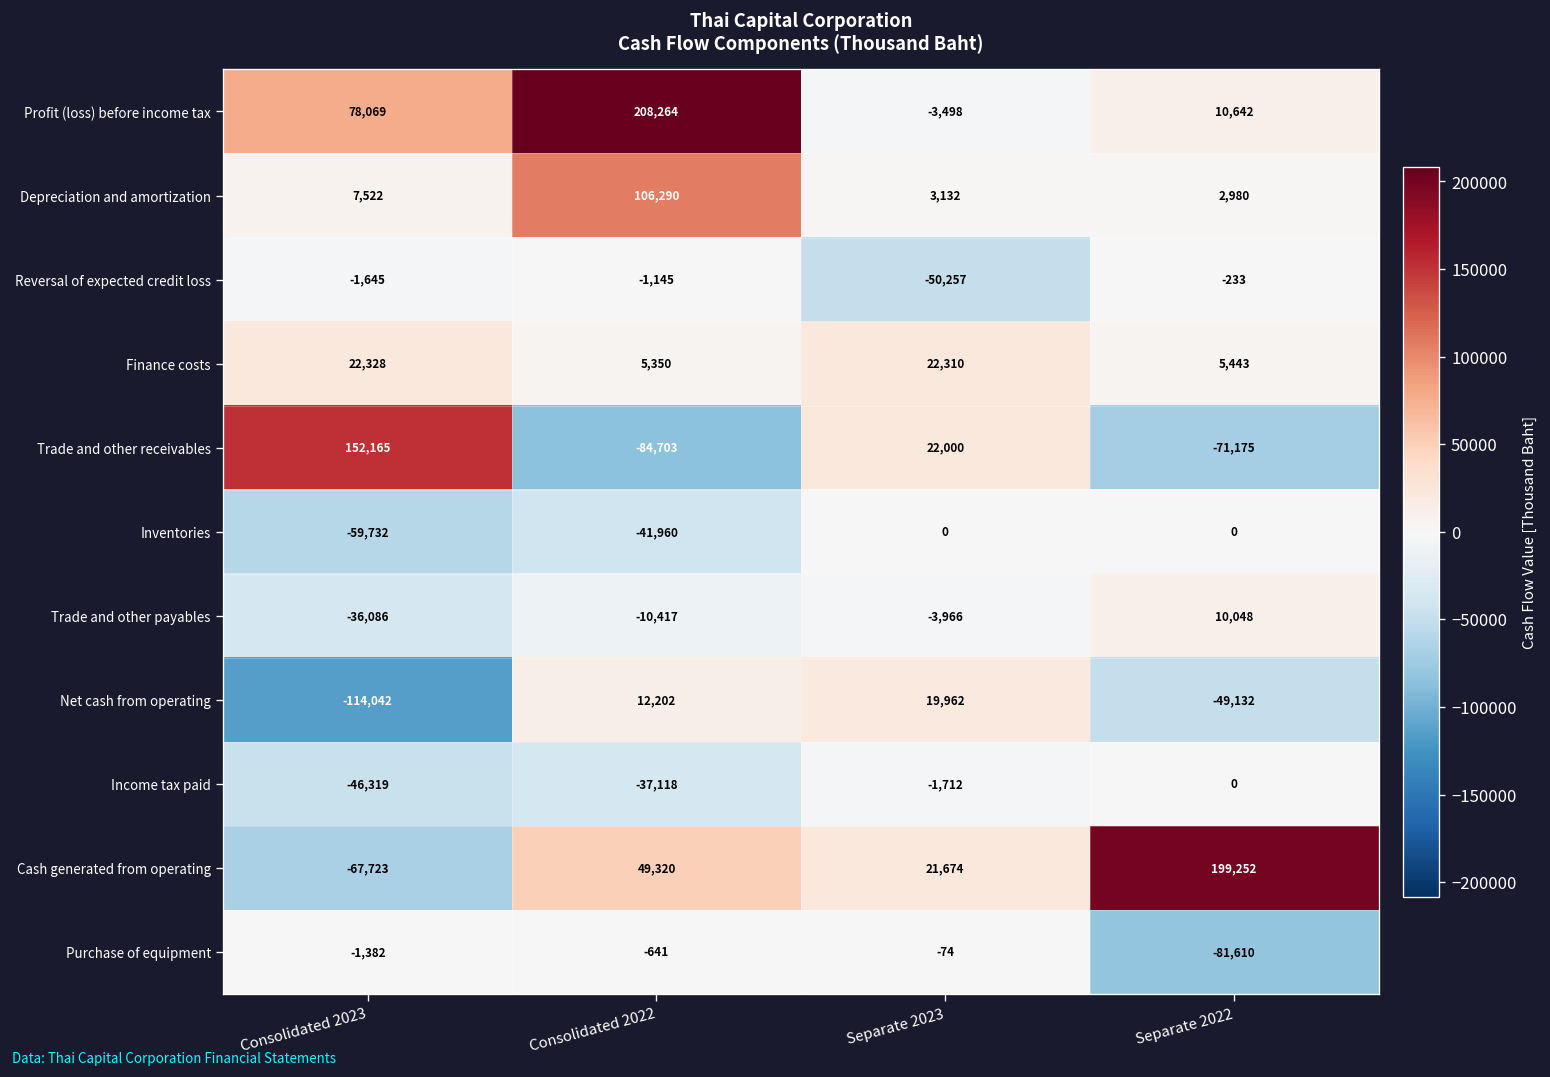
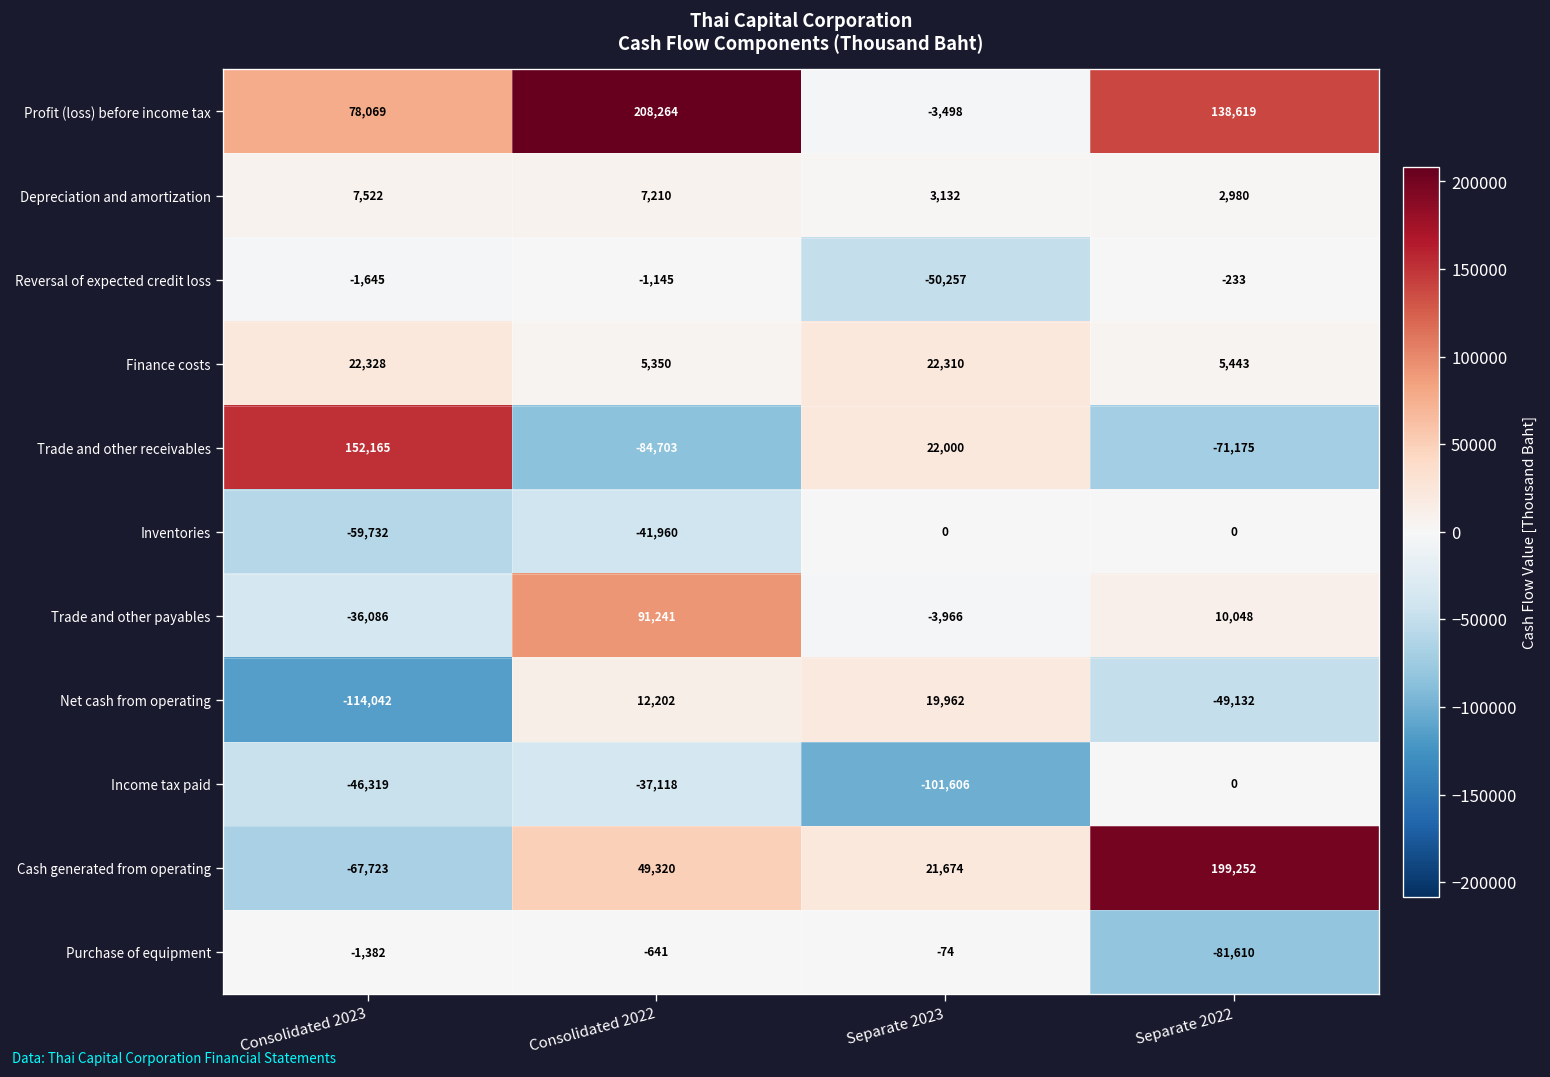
Profit (loss) before income tax, Separate 2022: 10,642 -> 138,619
Depreciation and amortization, Consolidated 2022: 106,290 -> 7,210
Trade and other payables, Consolidated 2022: -10,417 -> 91,241
Income tax paid, Separate 2023: -1,712 -> -101,606
